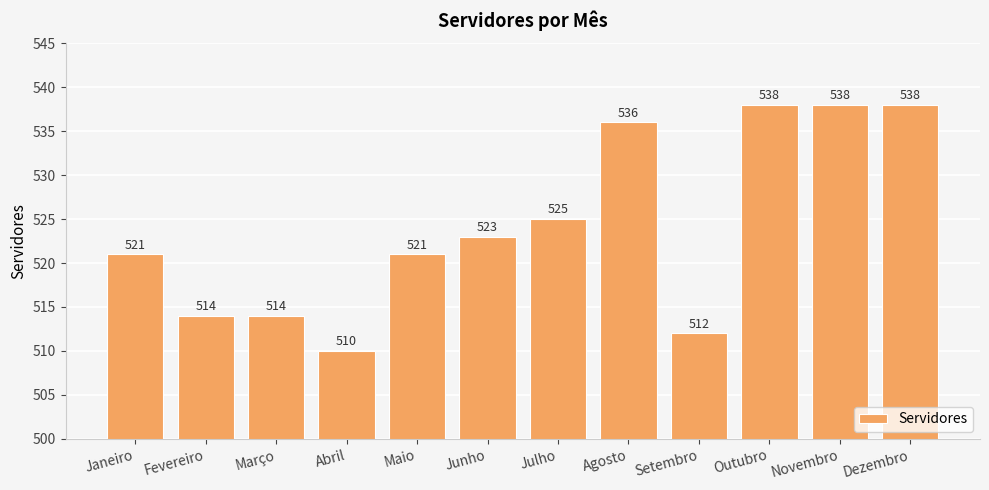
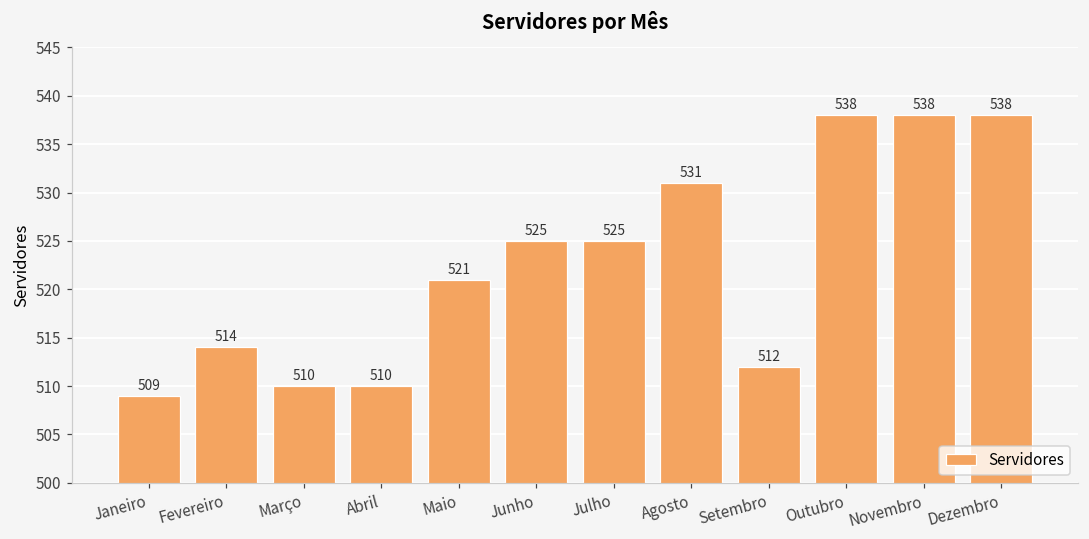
Janeiro: 521 -> 509
Março: 514 -> 510
Junho: 523 -> 525
Agosto: 536 -> 531
